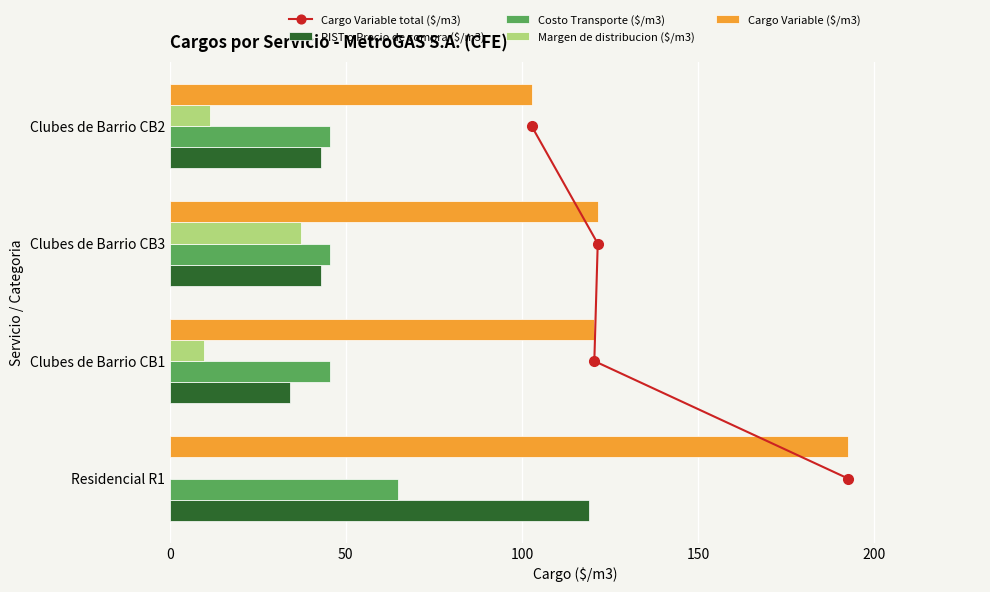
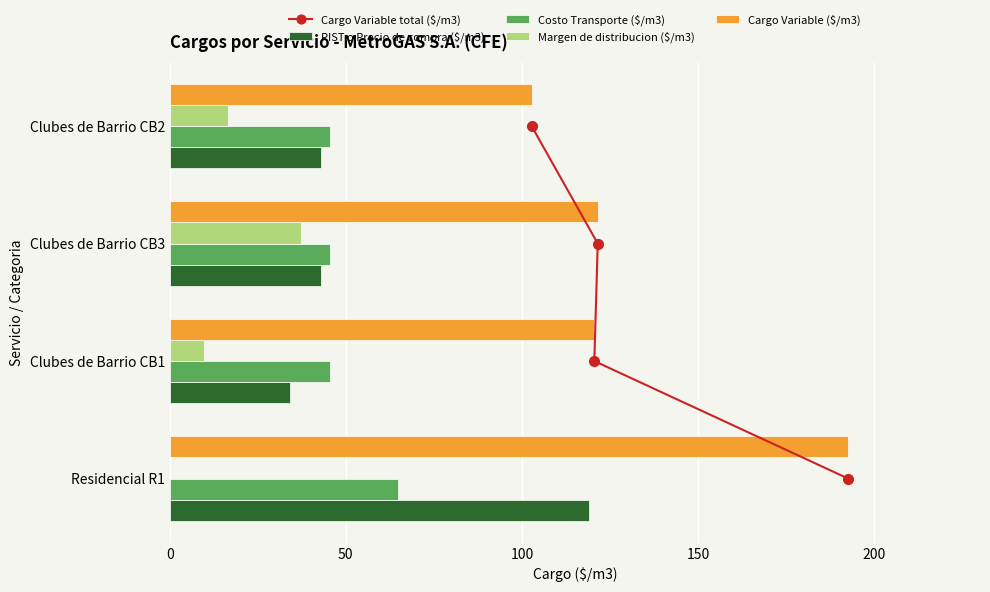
Margen de distribucion ($/m3), Clubes de Barrio CB2: 11 -> 17
